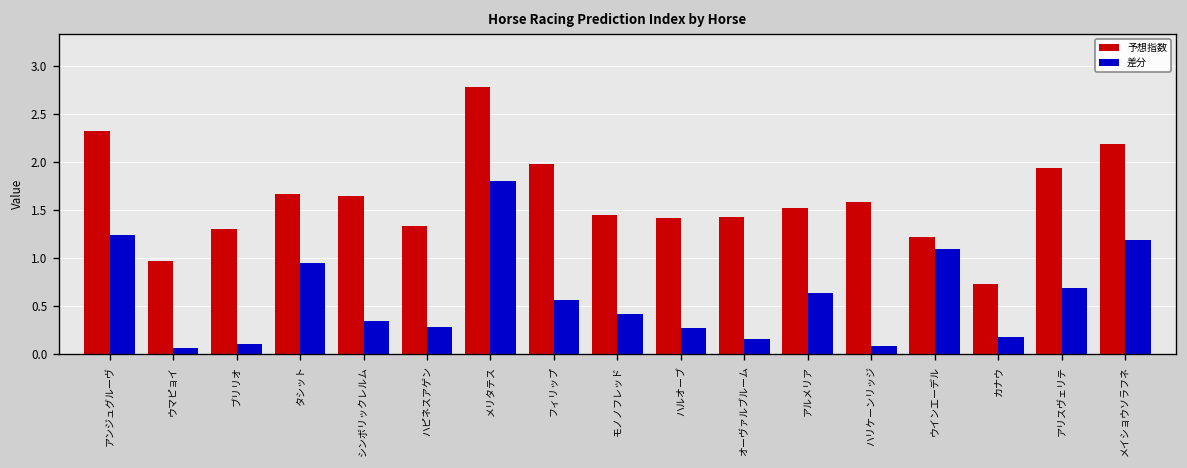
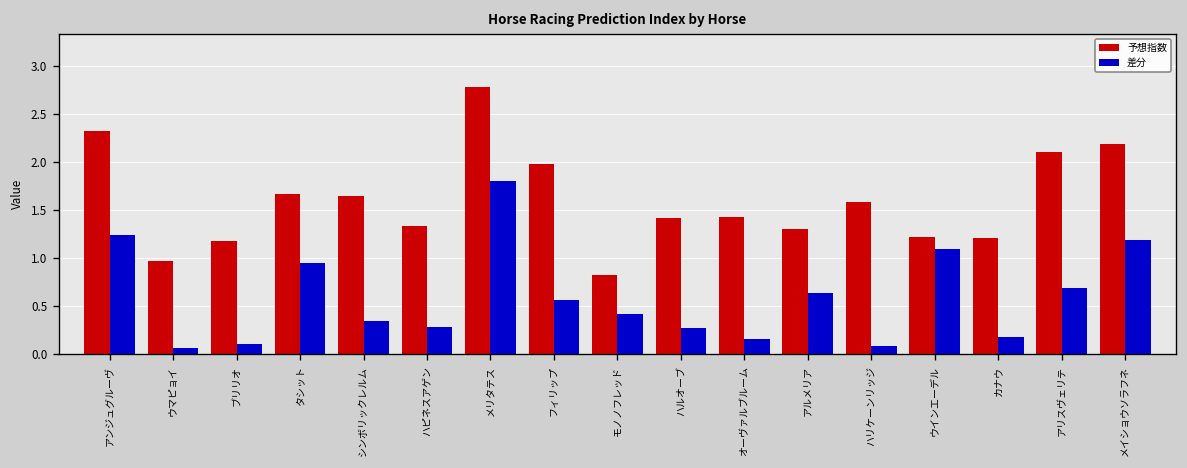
予想指数, ブリリオ: 1.3 -> 1.2
予想指数, モノノフレッド: 1.5 -> 0.8
予想指数, アルメリア: 1.5 -> 1.3
予想指数, カナウ: 0.7 -> 1.2
予想指数, アリスヴェリテ: 1.9 -> 2.1
